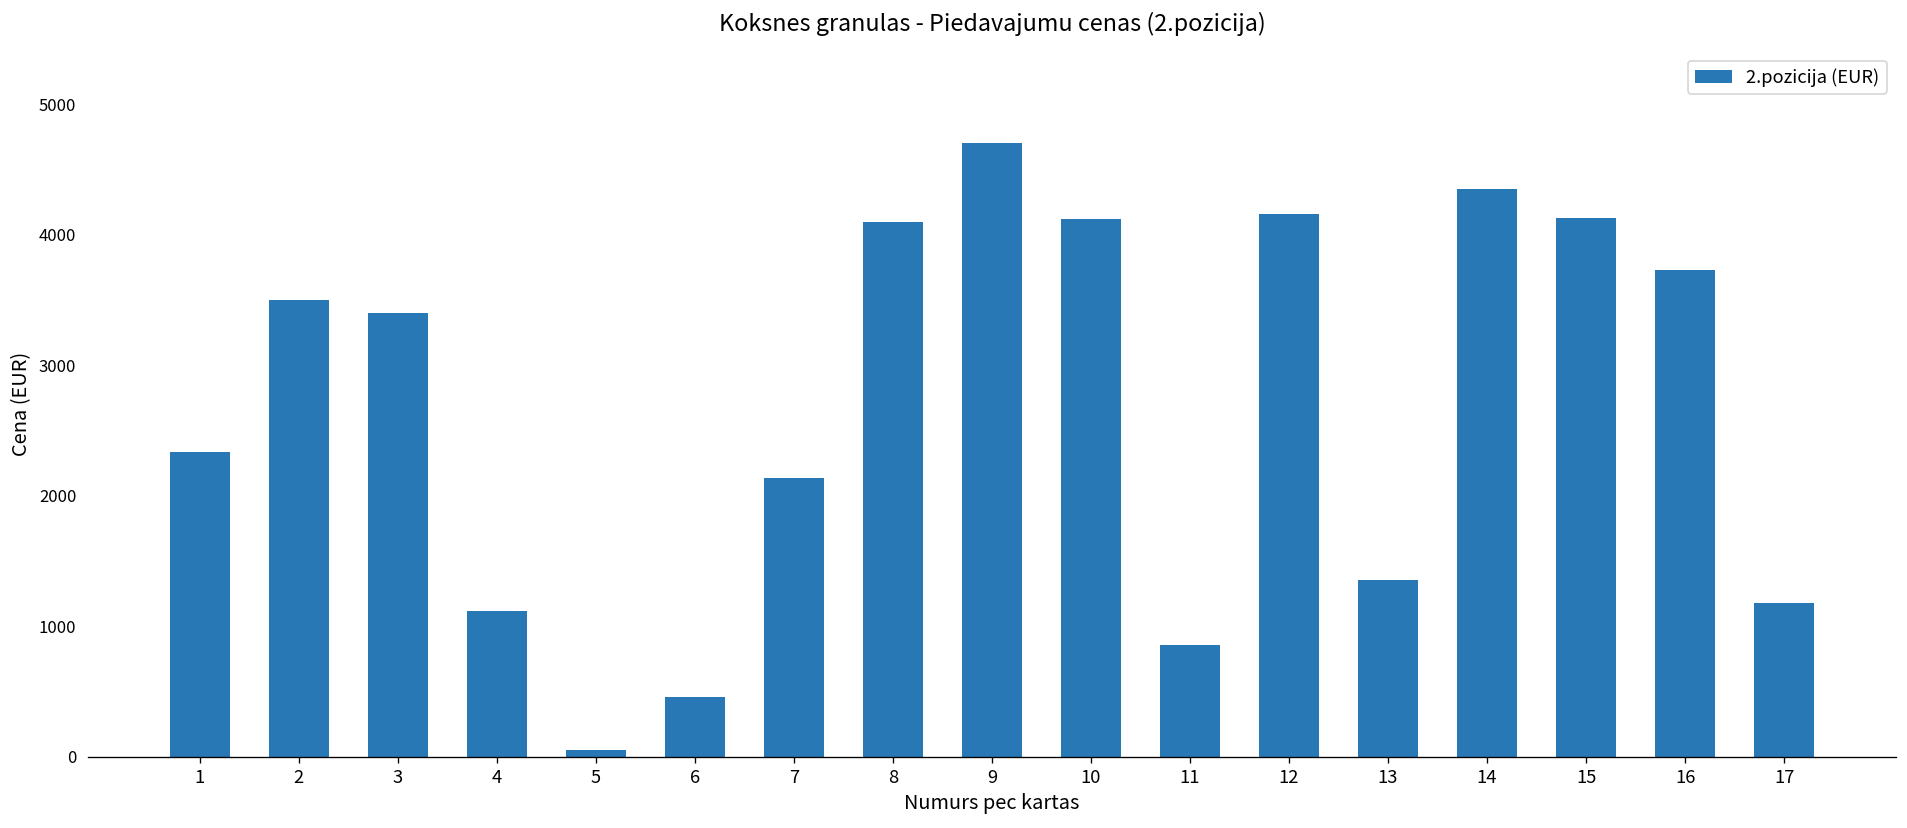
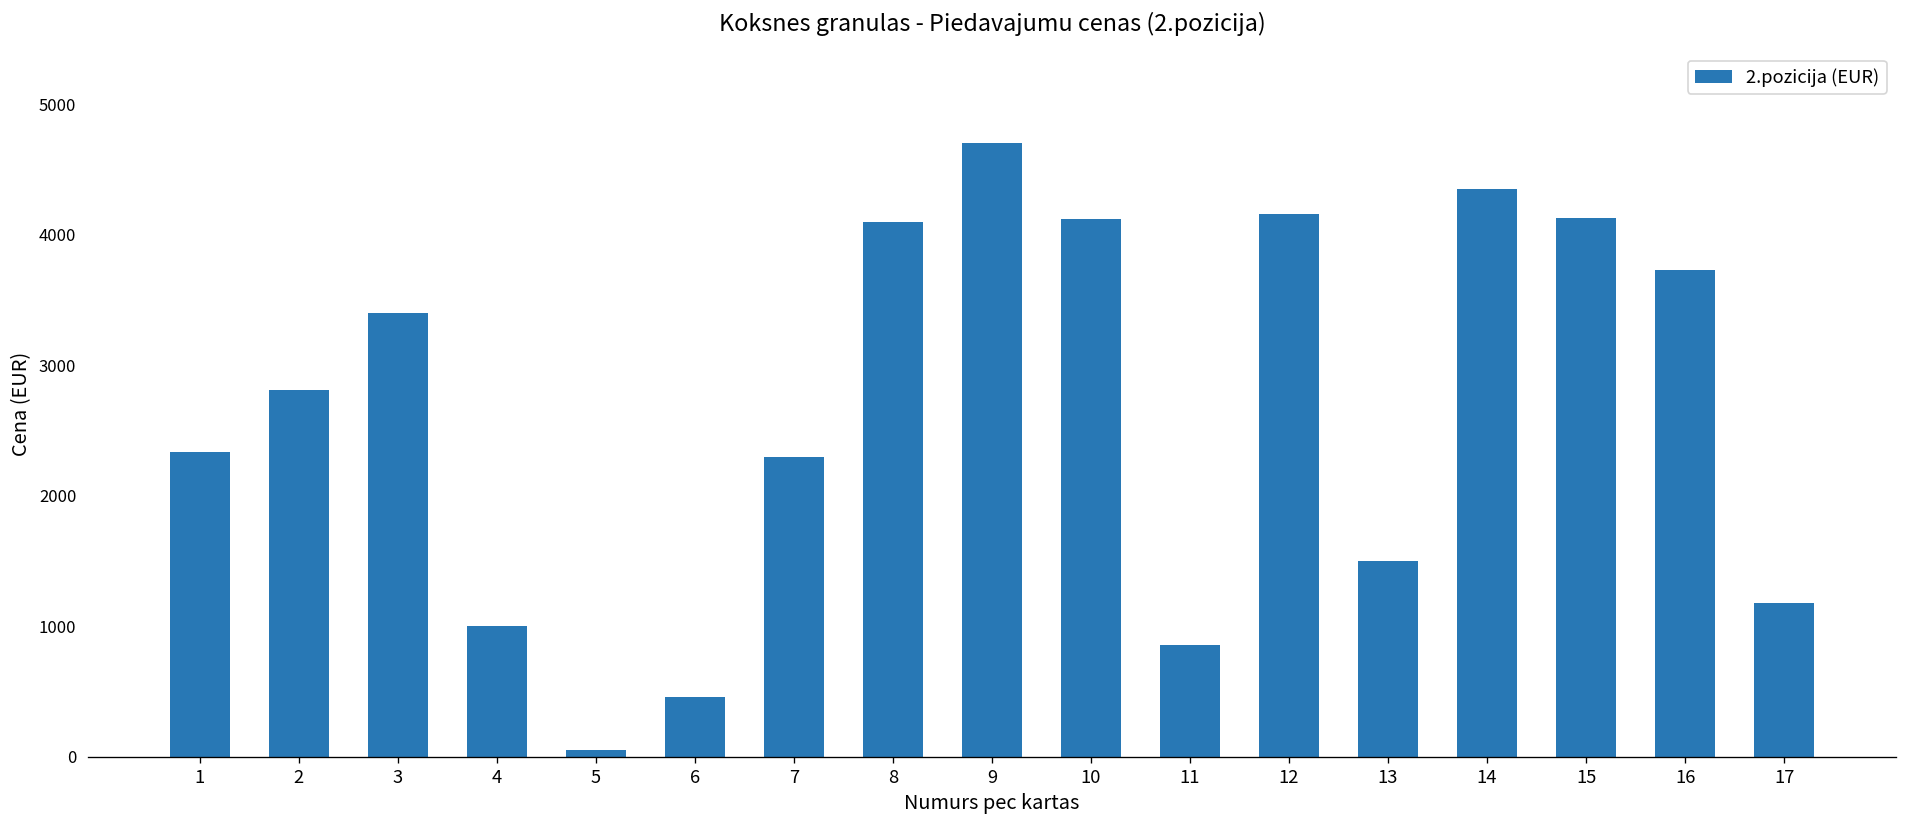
2: 3500 -> 2810
4: 1120 -> 1000
7: 2140 -> 2300
13: 1360 -> 1500
